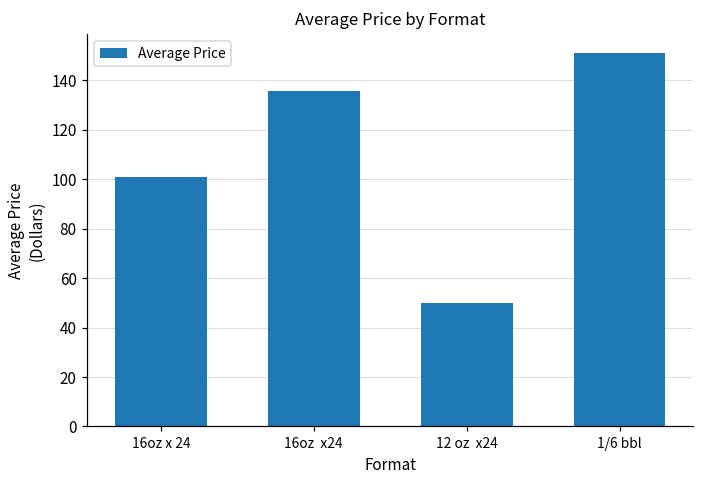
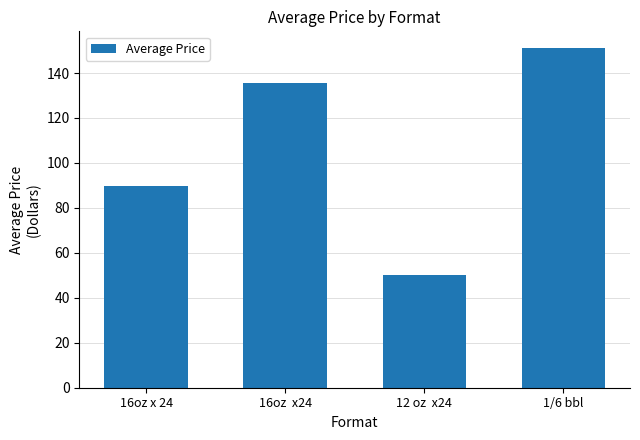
16oz x 24: 101 -> 90
